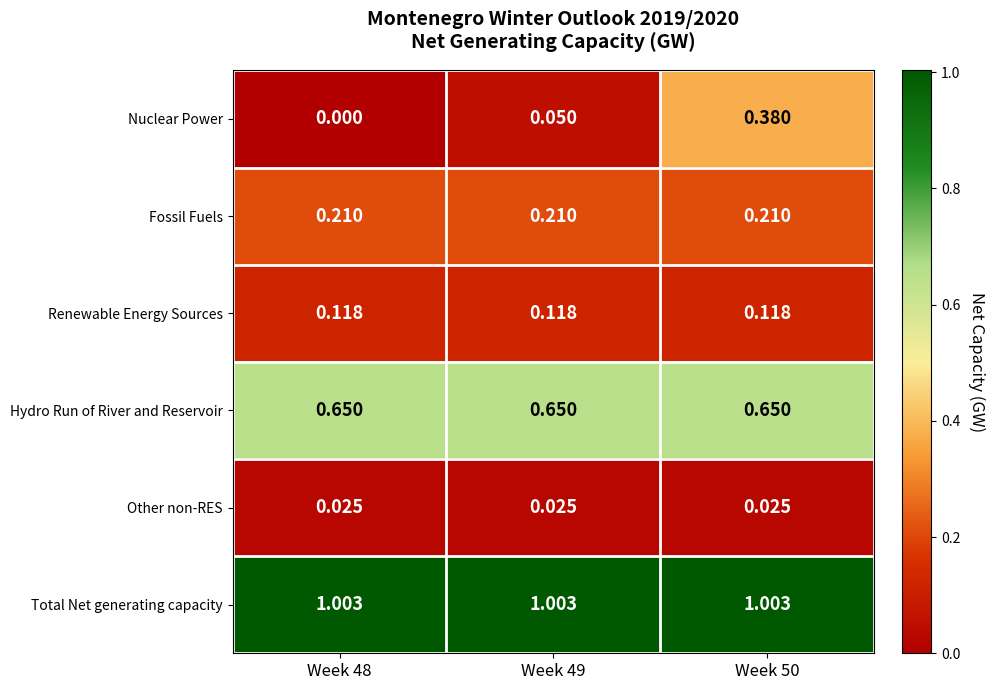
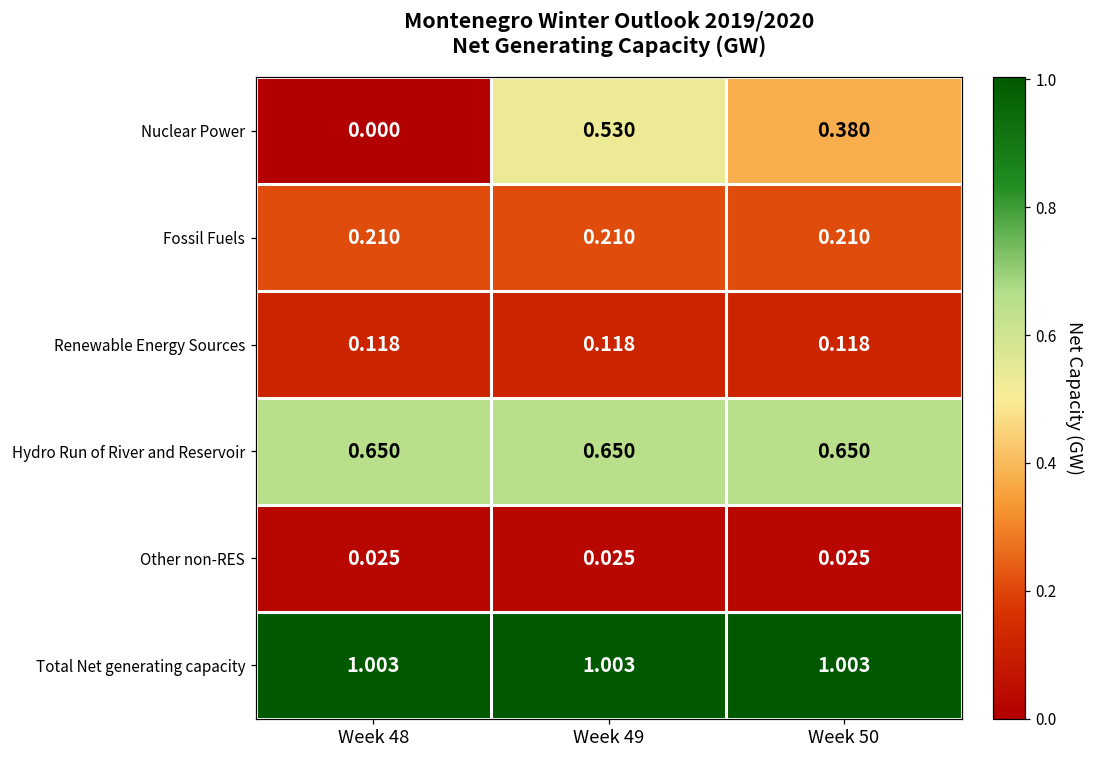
Nuclear Power, Week 49: 0.050 -> 0.530
